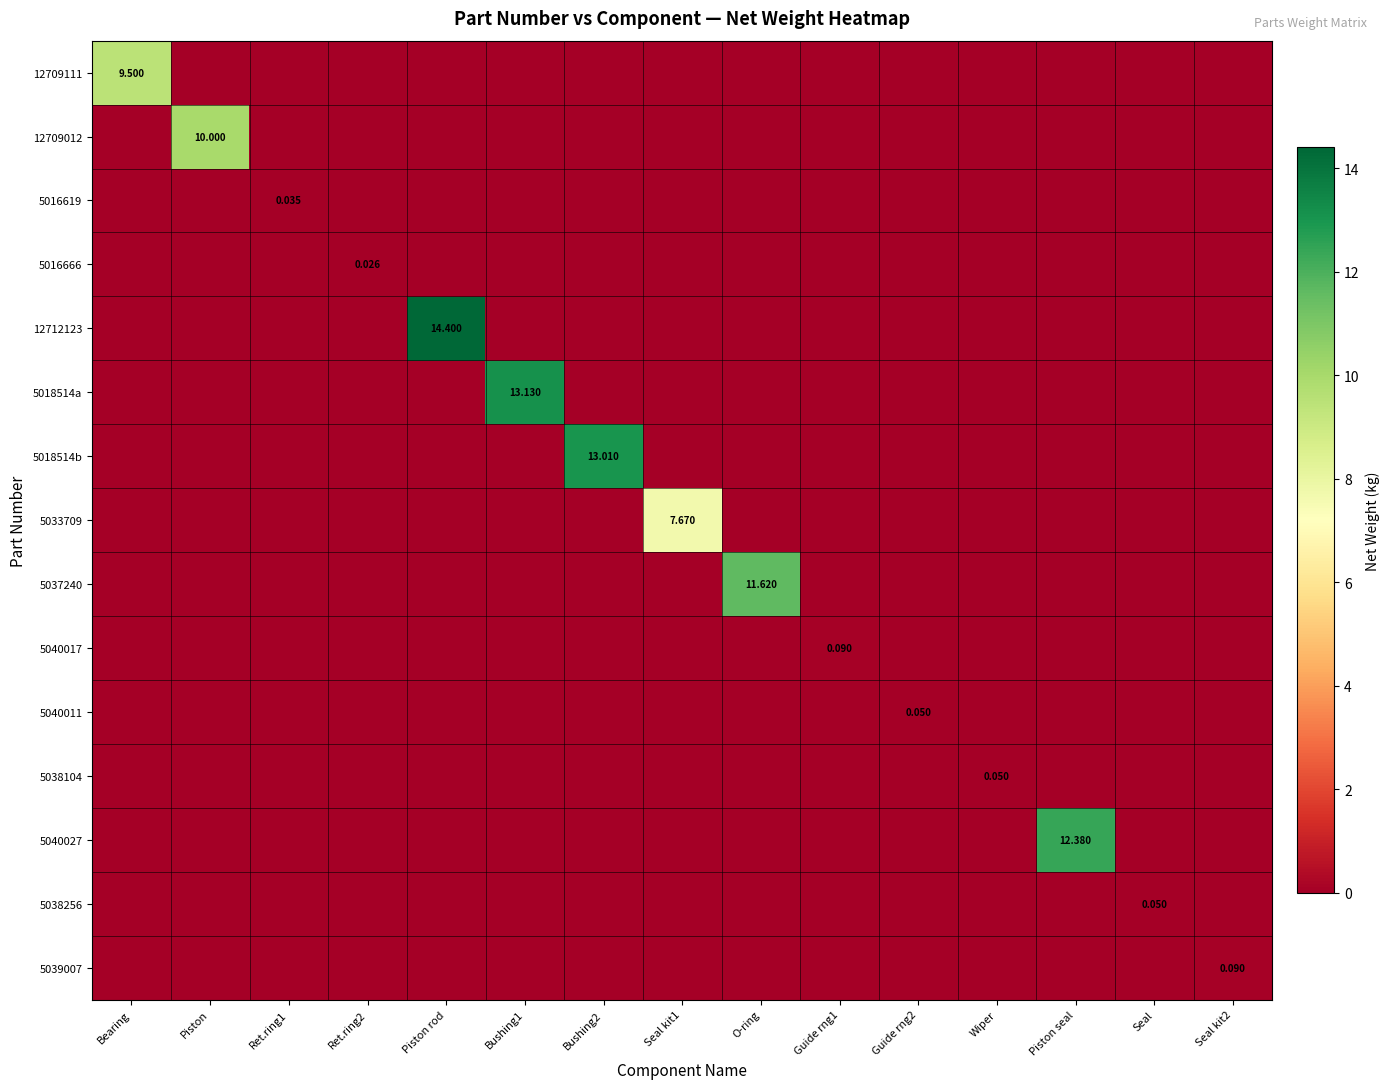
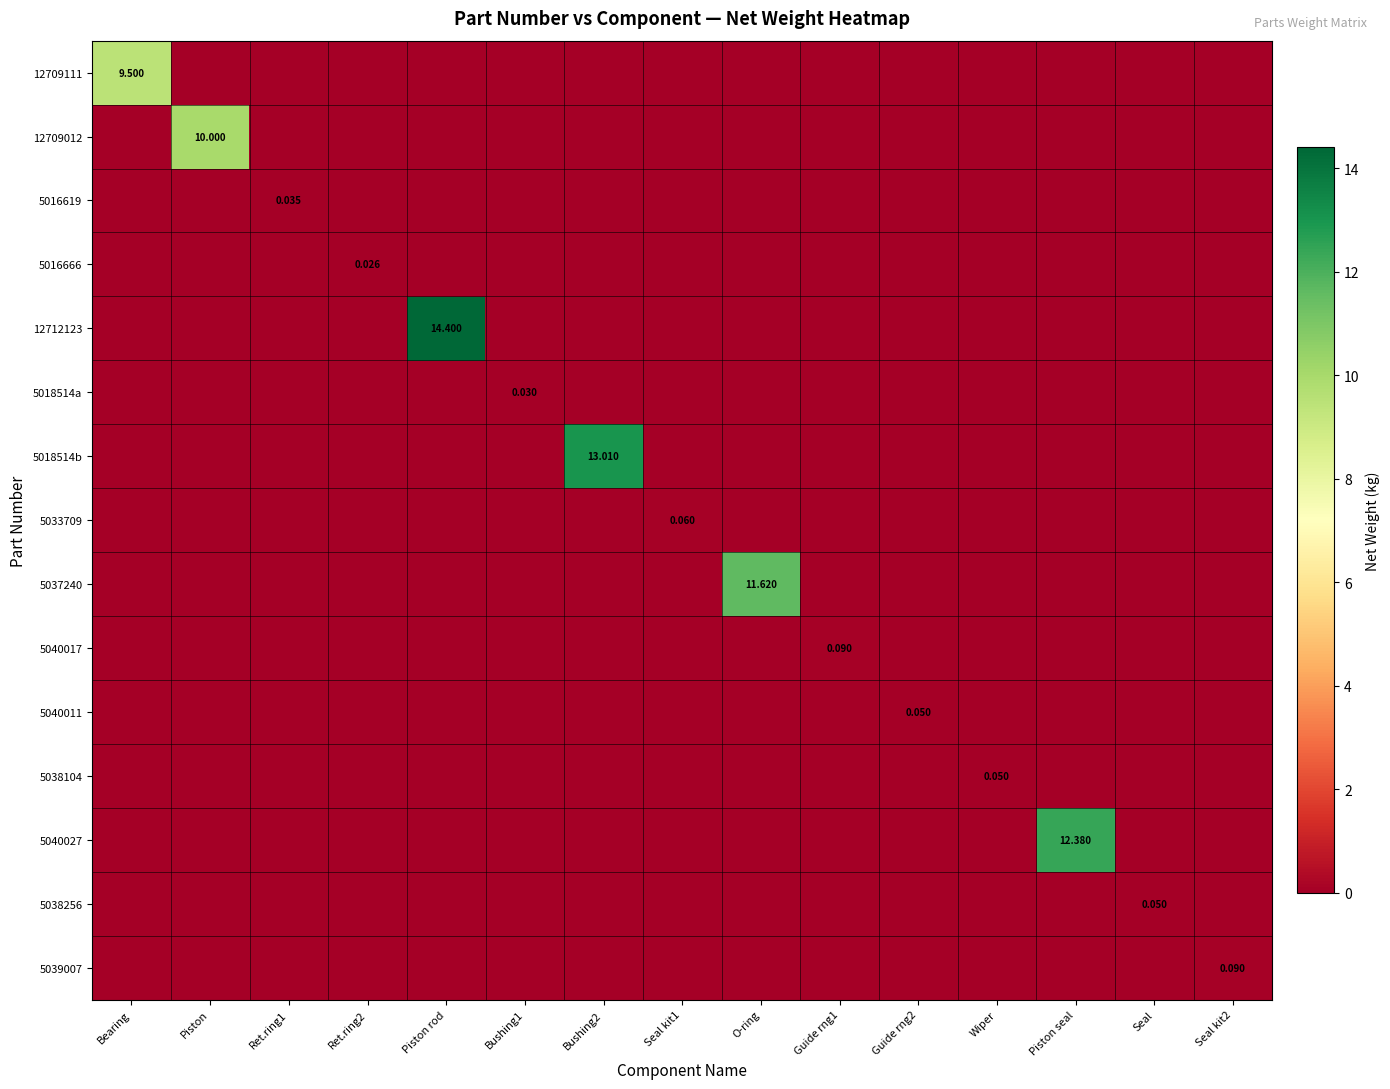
5018514a, Bushing1: 13.130 -> 0.030
5033709, Seal kit1: 7.670 -> 0.060
